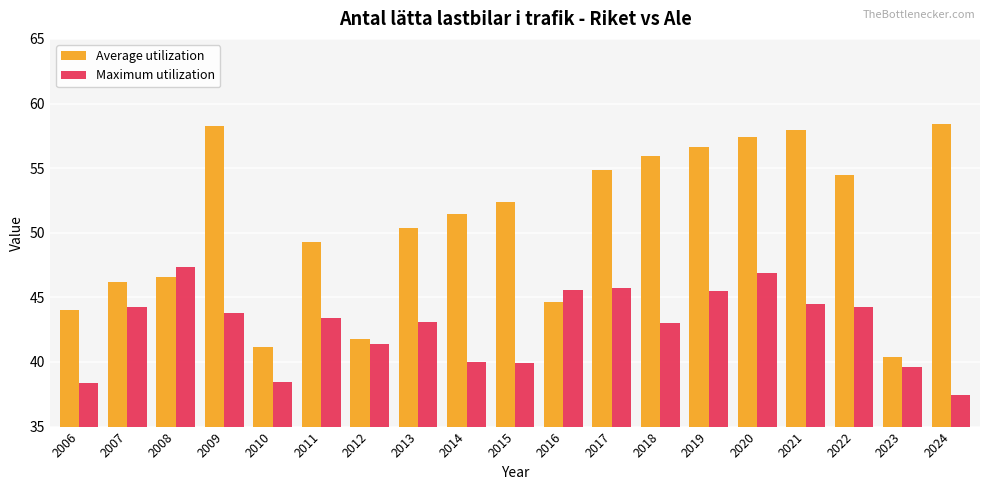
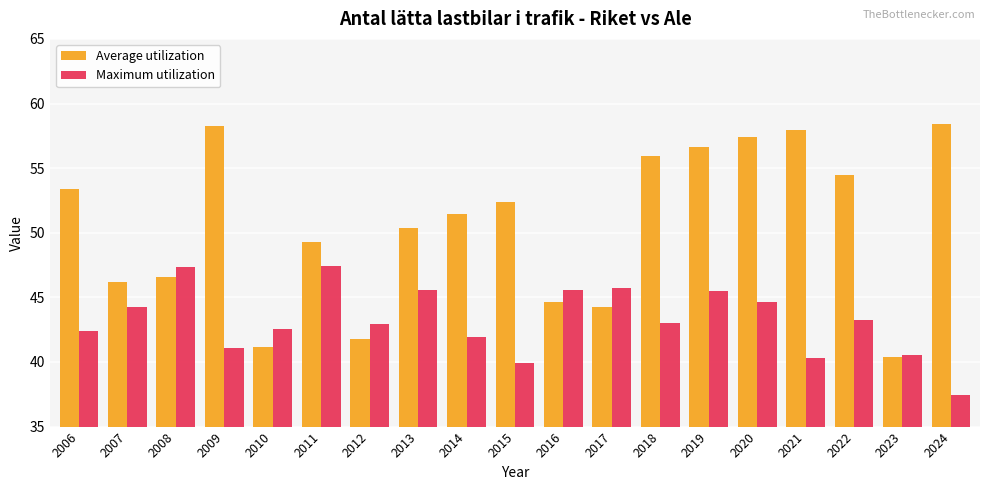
Average utilization, 2006: 44.0 -> 53.4
Maximum utilization, 2006: 38.4 -> 42.4
Maximum utilization, 2009: 43.8 -> 41.1
Maximum utilization, 2010: 38.4 -> 42.6
Maximum utilization, 2011: 43.4 -> 47.5
Maximum utilization, 2012: 41.4 -> 42.9
Maximum utilization, 2013: 43.1 -> 45.6
Maximum utilization, 2014: 40.0 -> 41.9
Average utilization, 2017: 54.9 -> 44.3
Maximum utilization, 2020: 46.9 -> 44.6
Maximum utilization, 2021: 44.5 -> 40.3
Maximum utilization, 2022: 44.3 -> 43.3
Maximum utilization, 2023: 39.6 -> 40.5
